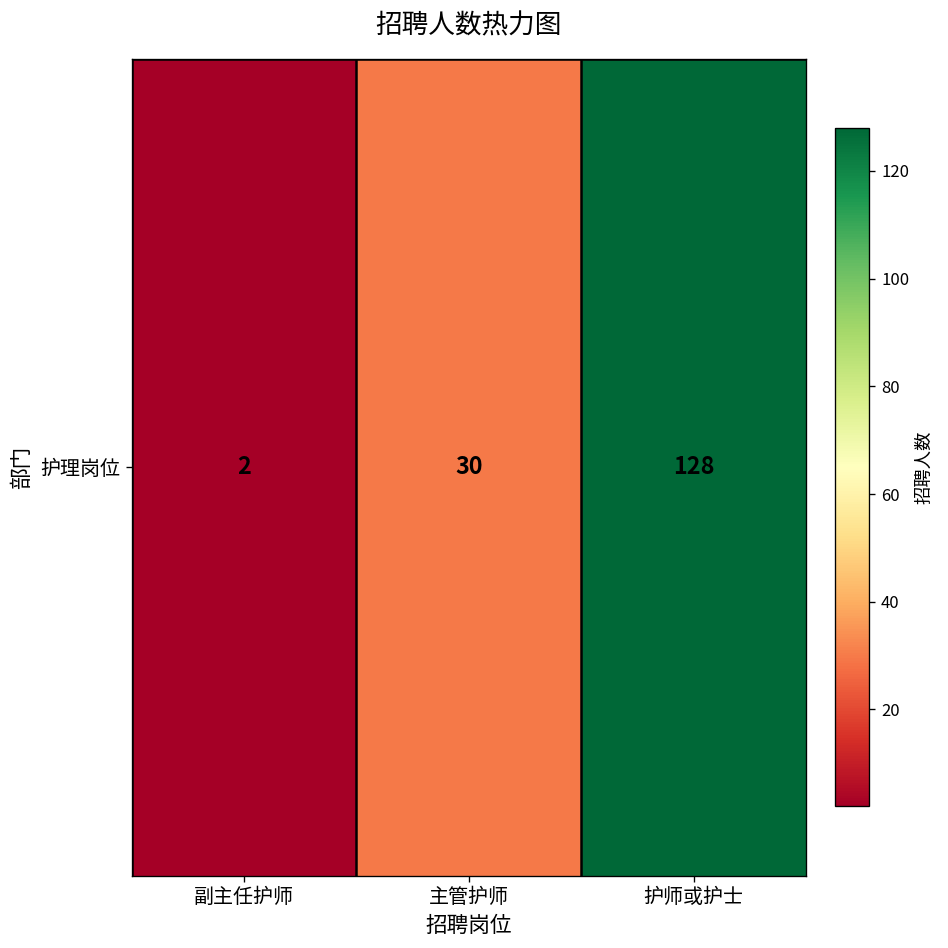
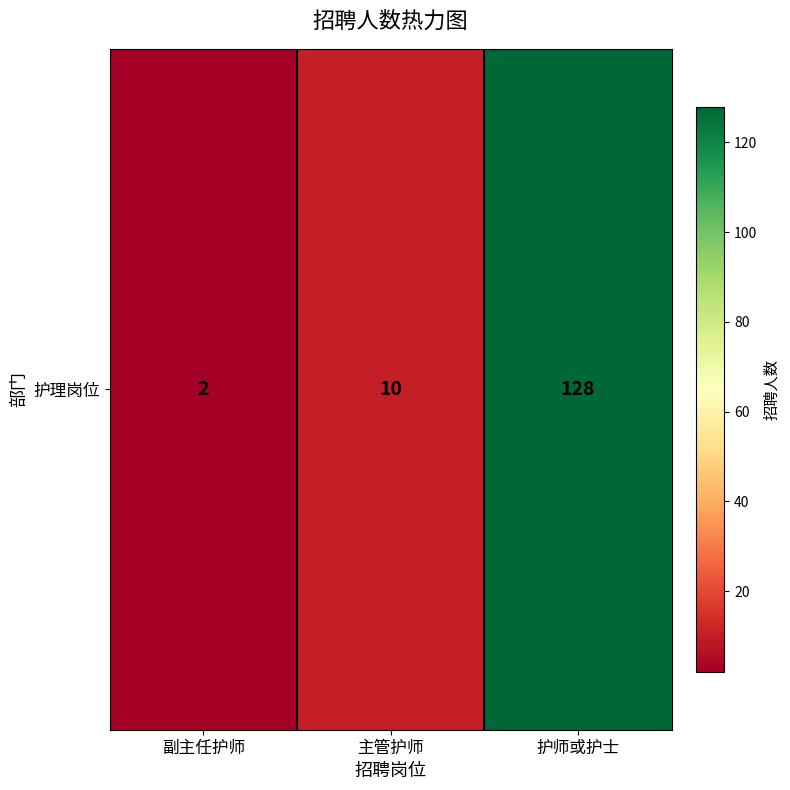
护理岗位, 主管护师: 30 -> 10
